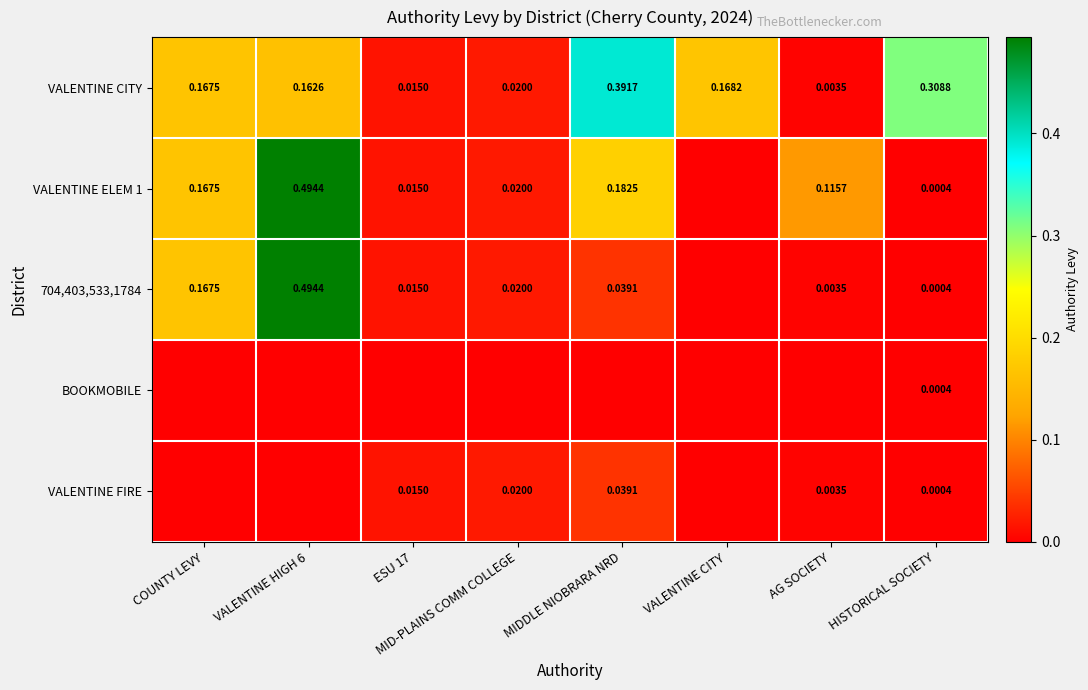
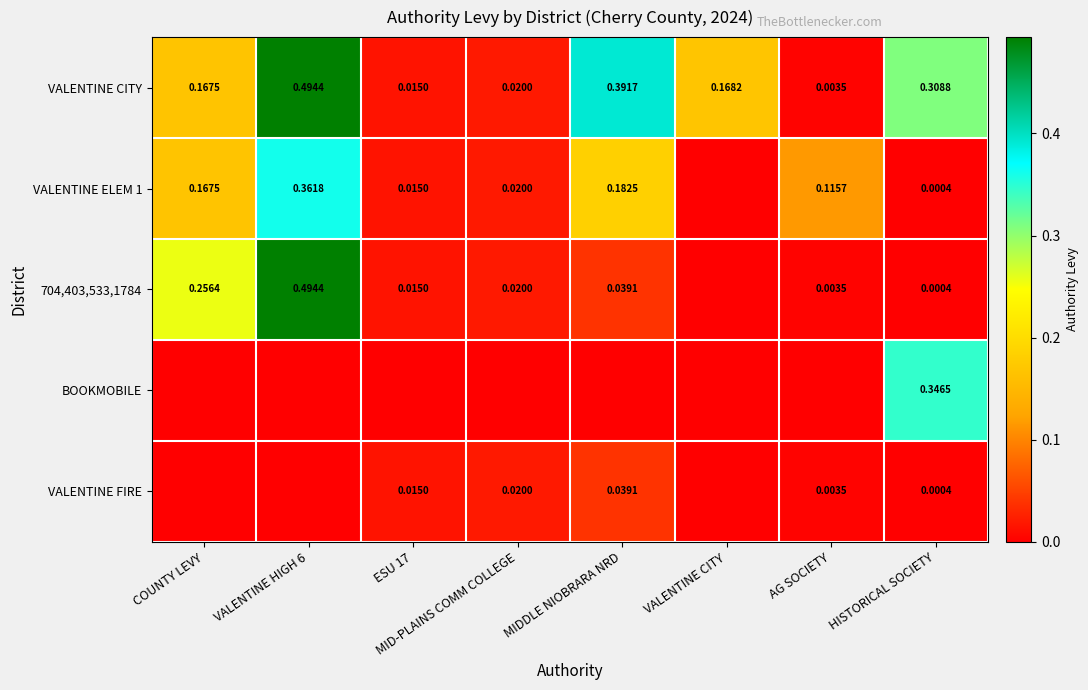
VALENTINE CITY, VALENTINE HIGH 6: 0.1626 -> 0.4944
VALENTINE ELEM 1, VALENTINE HIGH 6: 0.4944 -> 0.3618
704,403,533,1784, COUNTY LEVY: 0.1675 -> 0.2564
BOOKMOBILE, HISTORICAL SOCIETY: 0.0004 -> 0.3465
